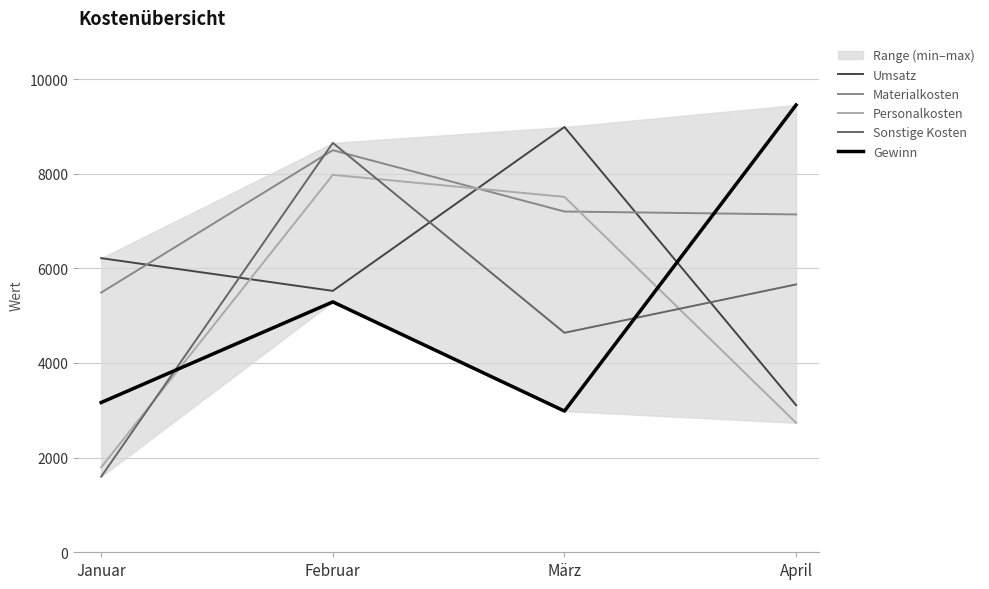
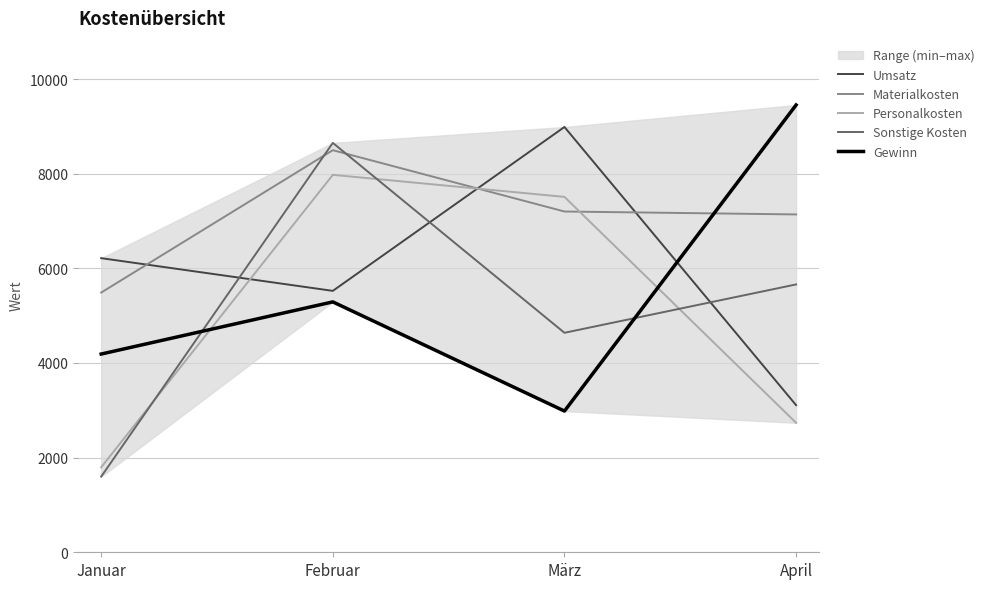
Gewinn, Januar: 3200 -> 4200
